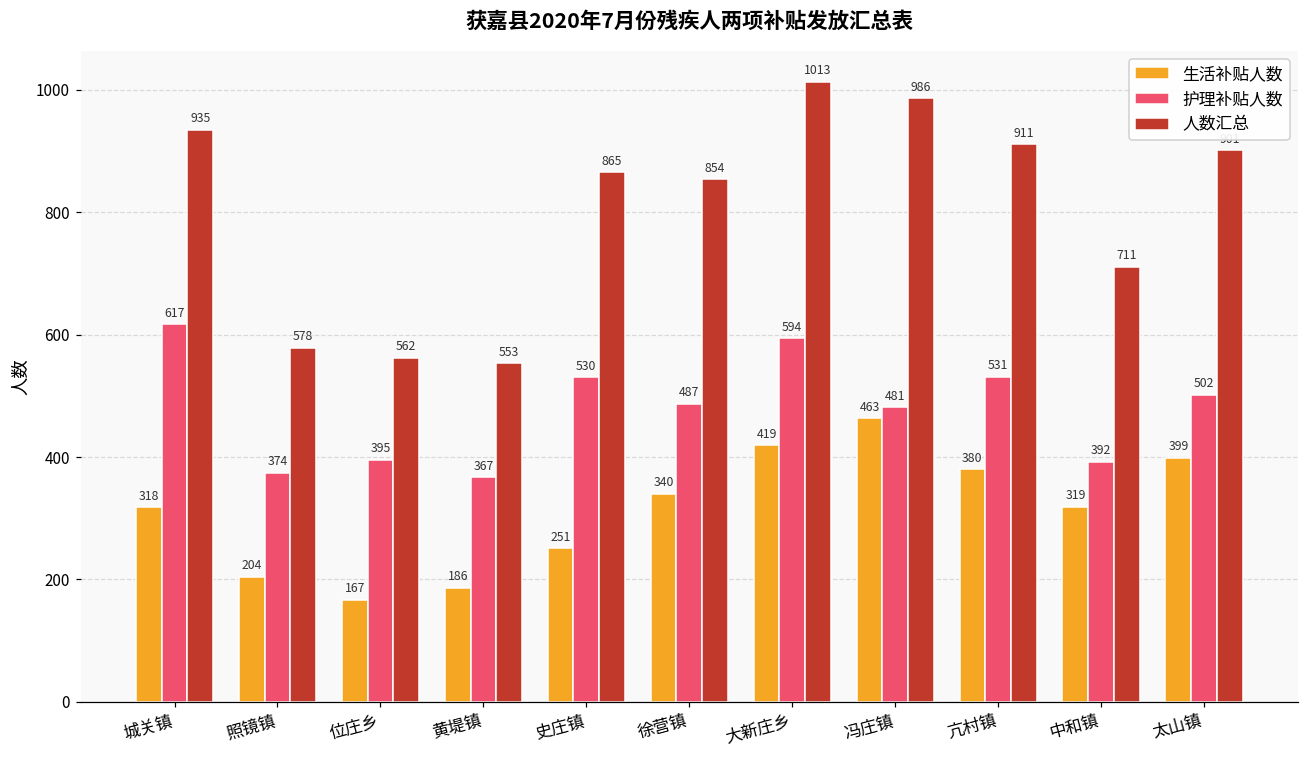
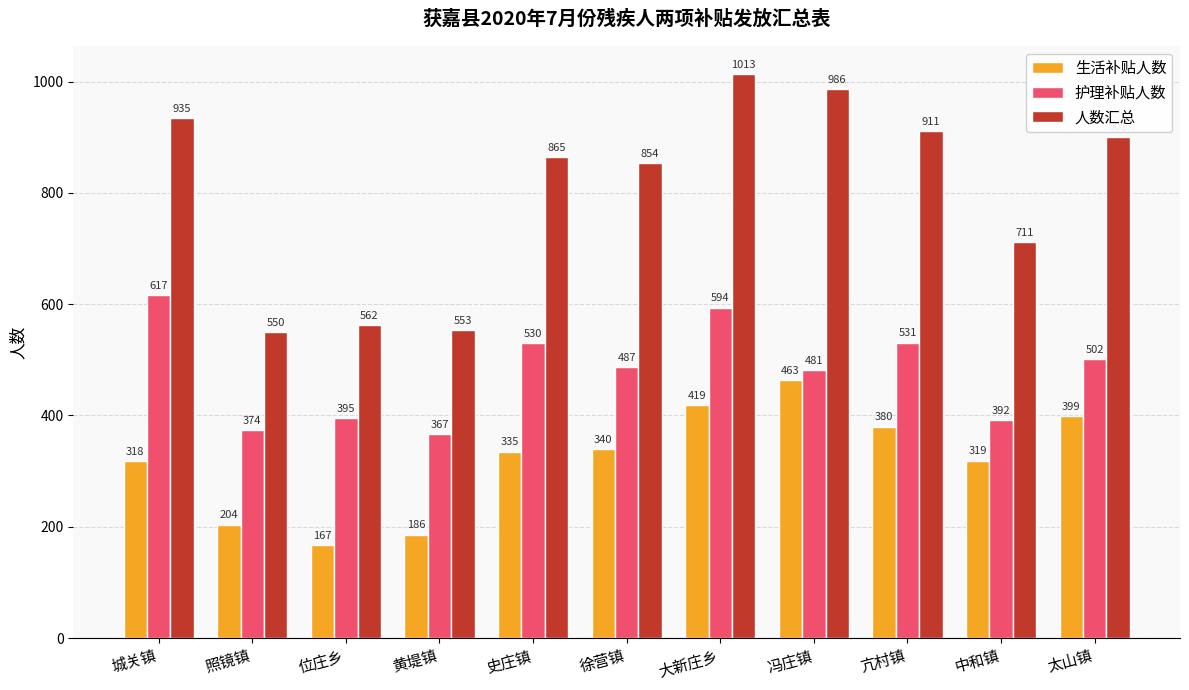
人数汇总, 照镜镇: 578 -> 550
生活补贴人数, 史庄镇: 251 -> 335
